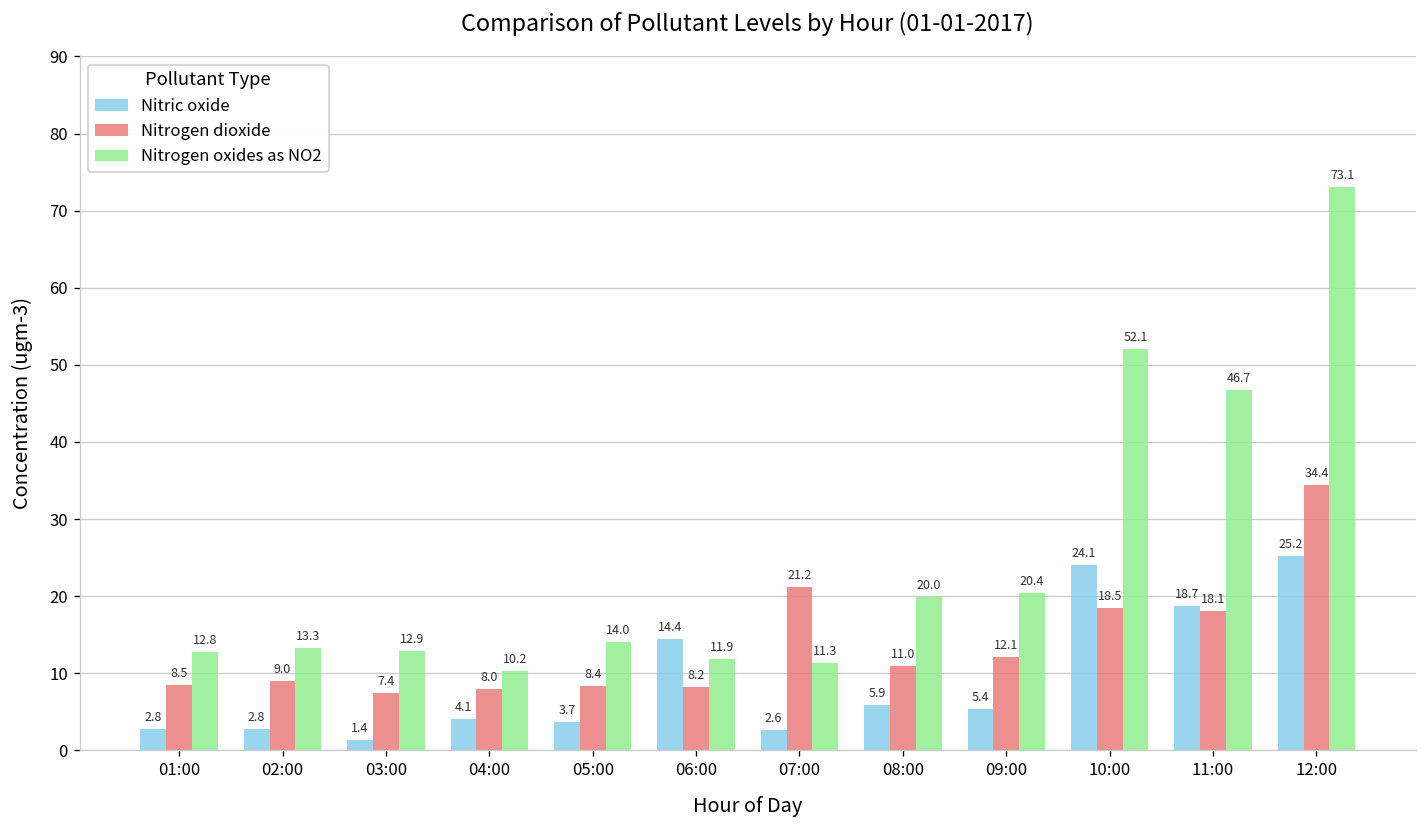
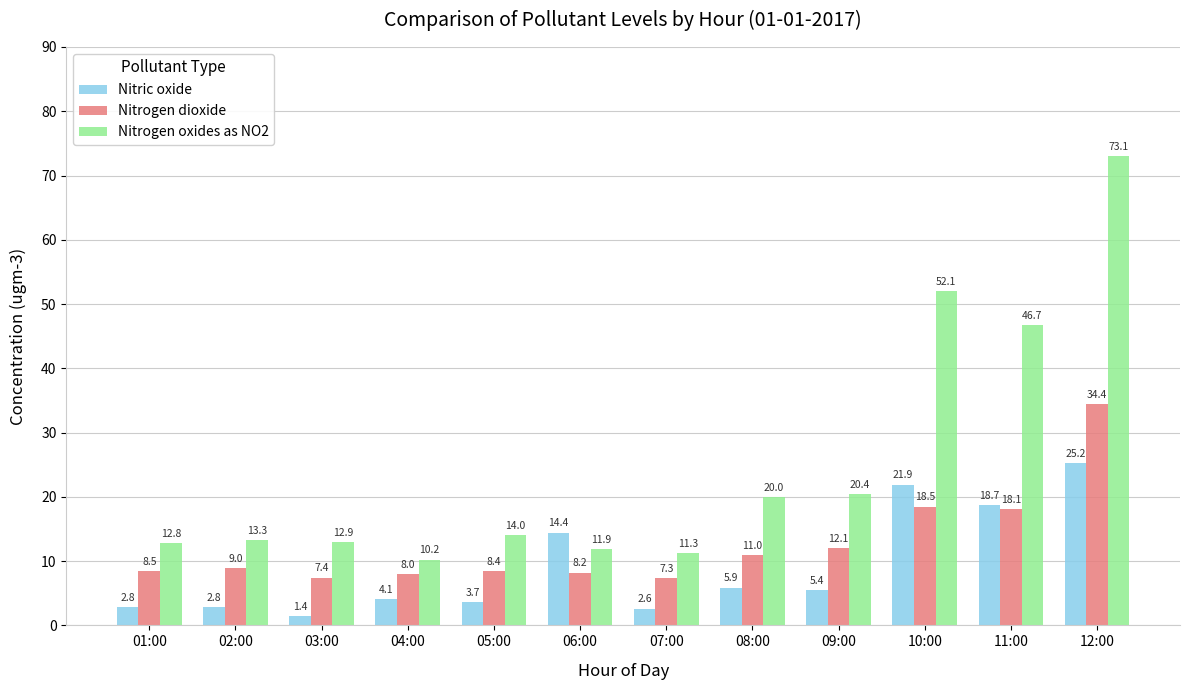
Nitrogen dioxide, 07:00: 21.2 -> 7.3
Nitric oxide, 10:00: 24.1 -> 21.9
